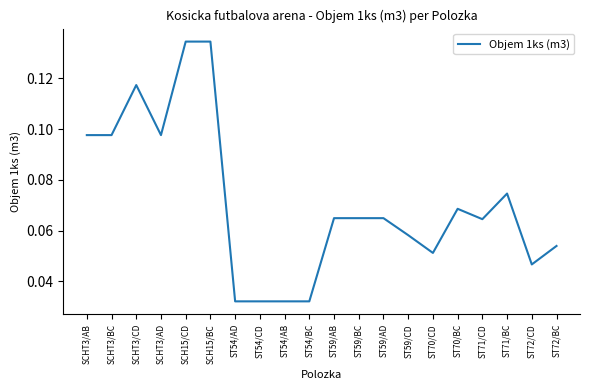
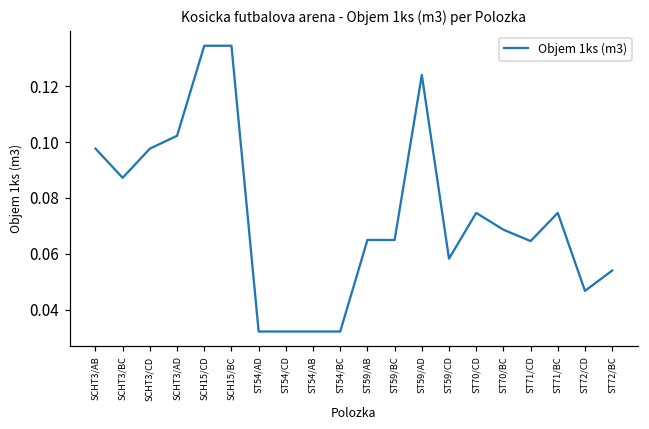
SCHT3/BC: 0.098 -> 0.087
SCHT3/CD: 0.117 -> 0.098
SCHT3/AD: 0.098 -> 0.102
ST59/AD: 0.065 -> 0.124
ST70/CD: 0.051 -> 0.075
